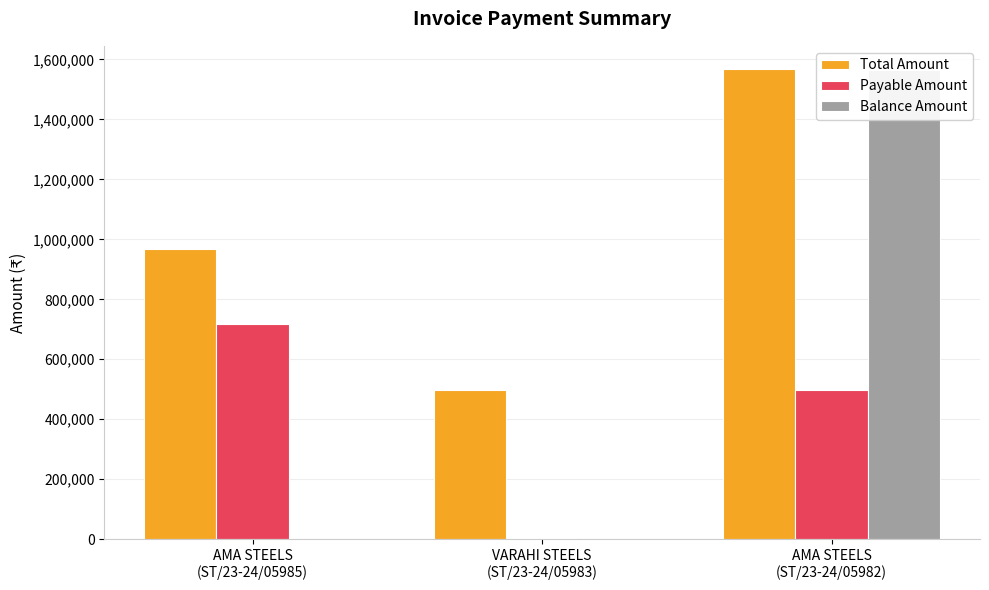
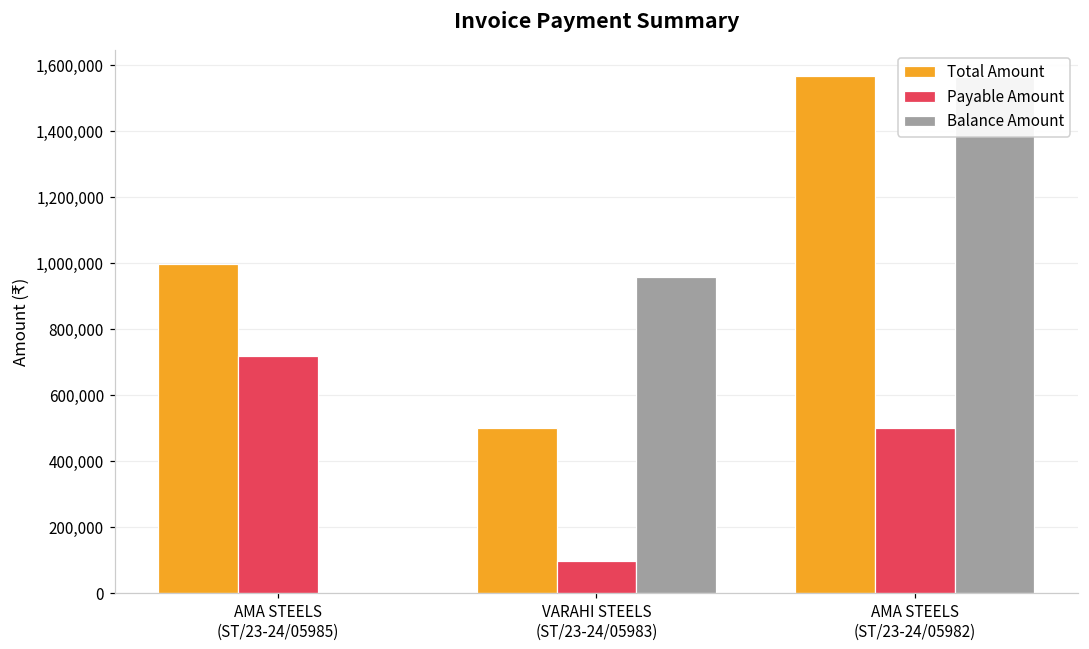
Total Amount, AMA STEELS (ST/23-24/05985): 970,000 -> 1,000,000
Payable Amount, VARAHI STEELS (ST/23-24/05983): 0 -> 100,000
Balance Amount, VARAHI STEELS (ST/23-24/05983): 0 -> 960,000
